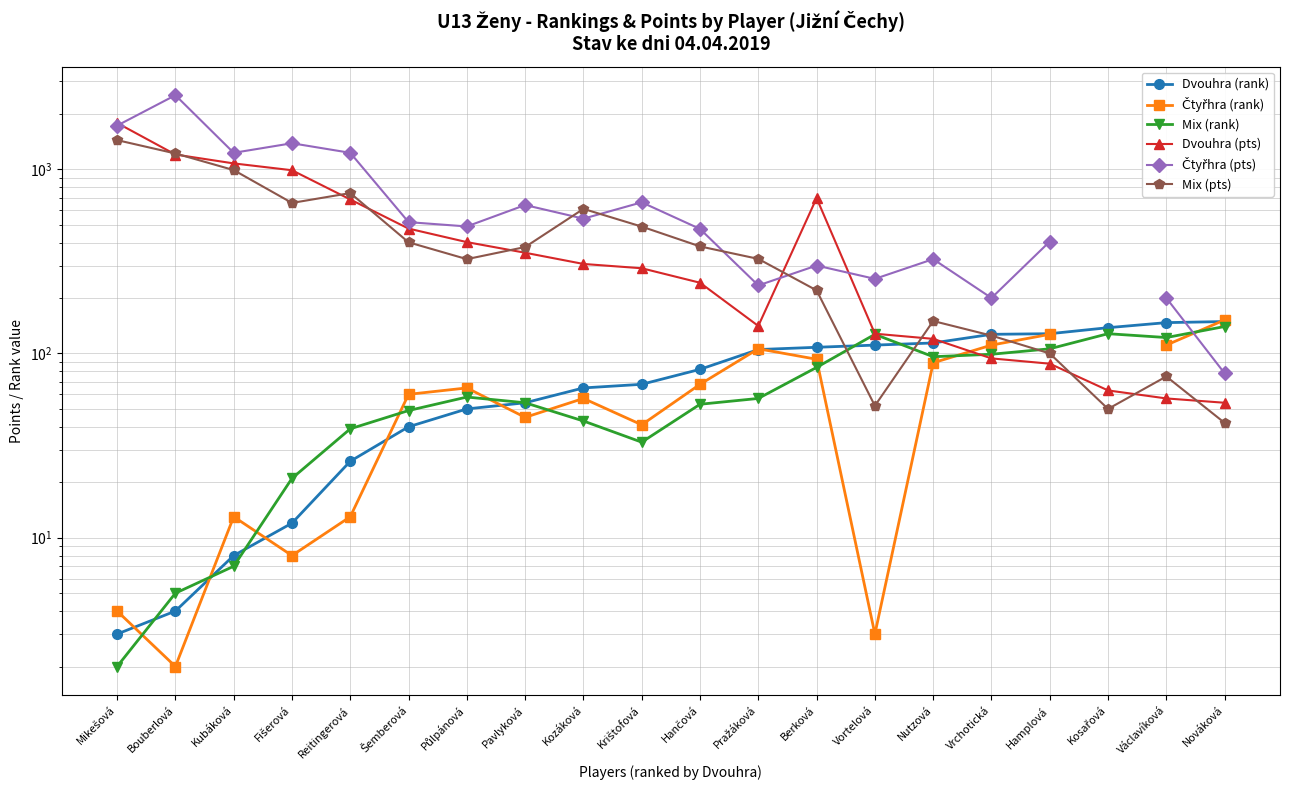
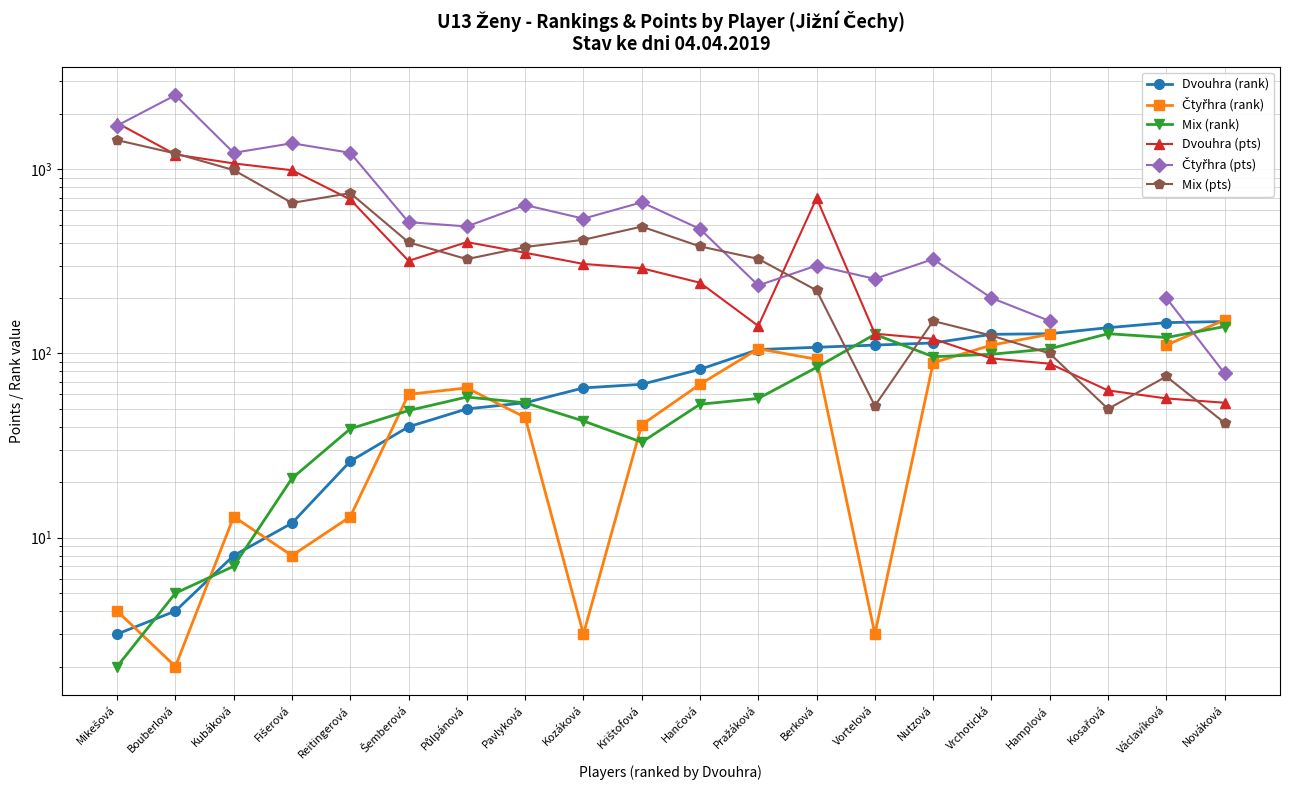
Dvouhra (pts), Šemberová: 480 -> 320
Čtyřhra (rank), Kozáková: 57 -> 3
Mix (pts), Kozáková: 610 -> 410
Čtyřhra (pts), Hamplová: 410 -> 150
